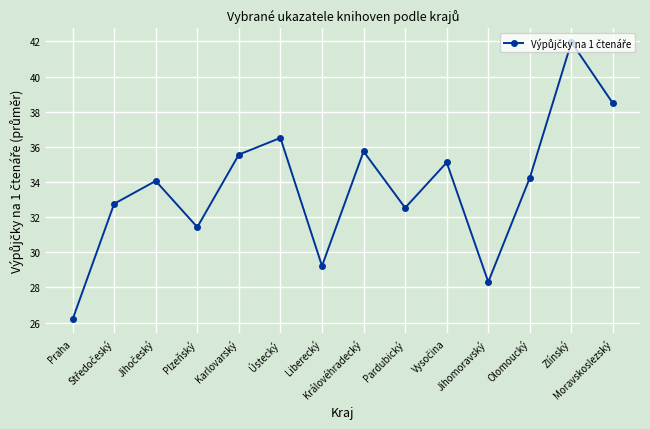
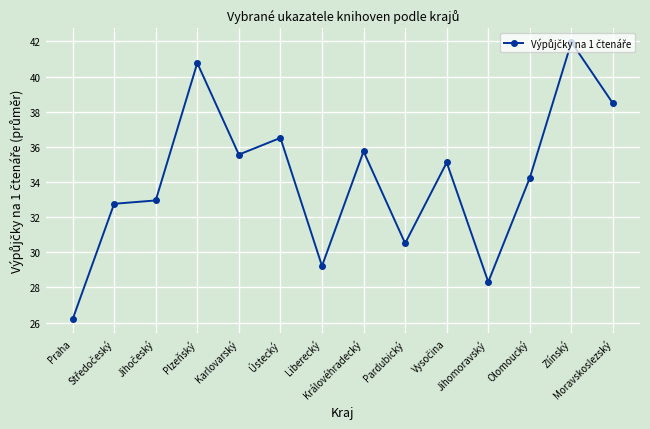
Jihočeský: 34.1 -> 33.0
Plzeňský: 31.4 -> 40.8
Pardubický: 32.5 -> 30.5
